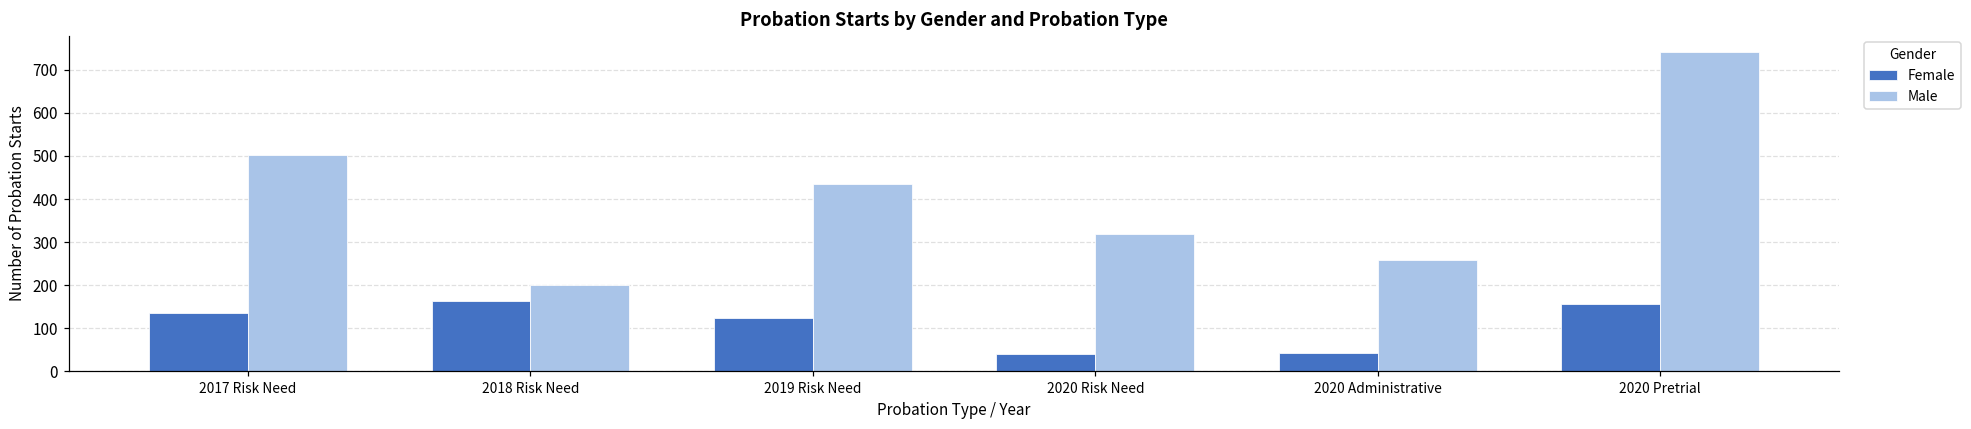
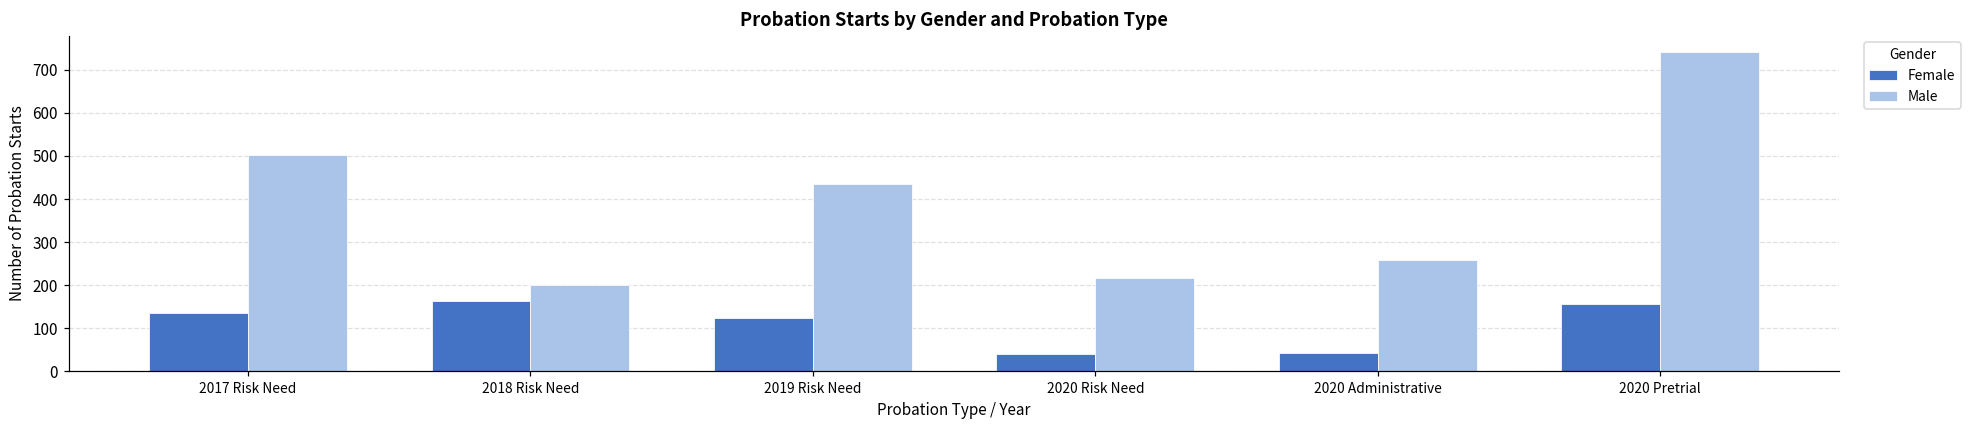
Male, 2020 Risk Need: 320 -> 220
